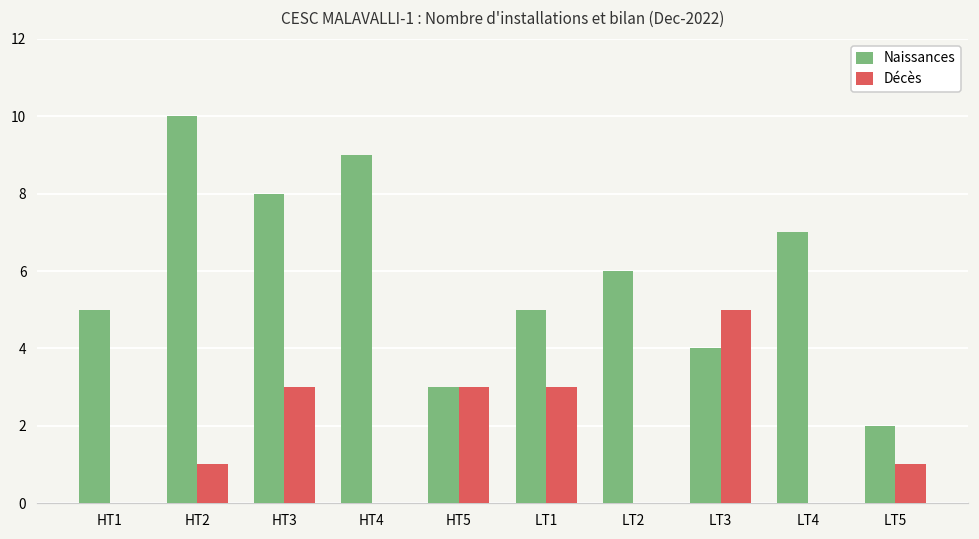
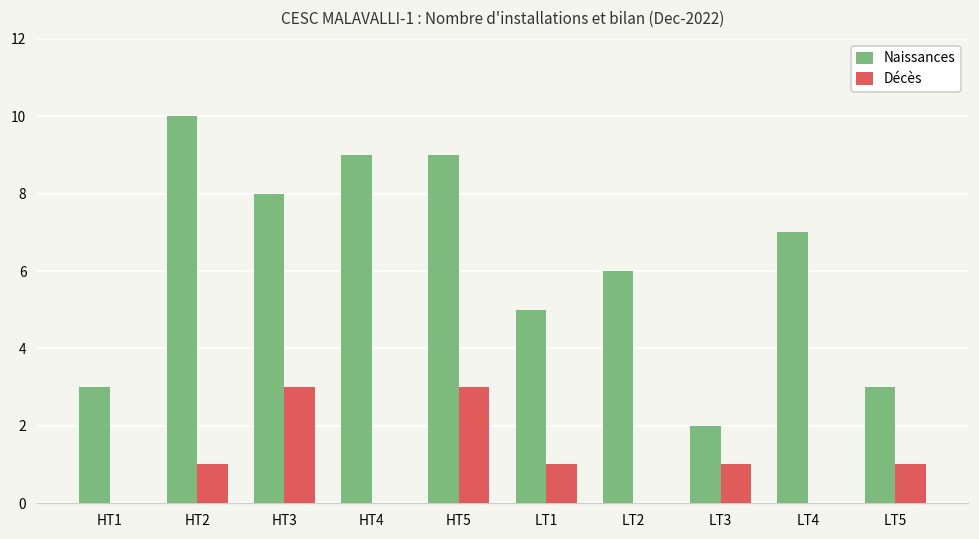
Naissances, HT1: 5 -> 3
Naissances, HT5: 3 -> 9
Décès, LT1: 3 -> 1
Naissances, LT3: 4 -> 2
Décès, LT3: 5 -> 1
Naissances, LT5: 2 -> 3
